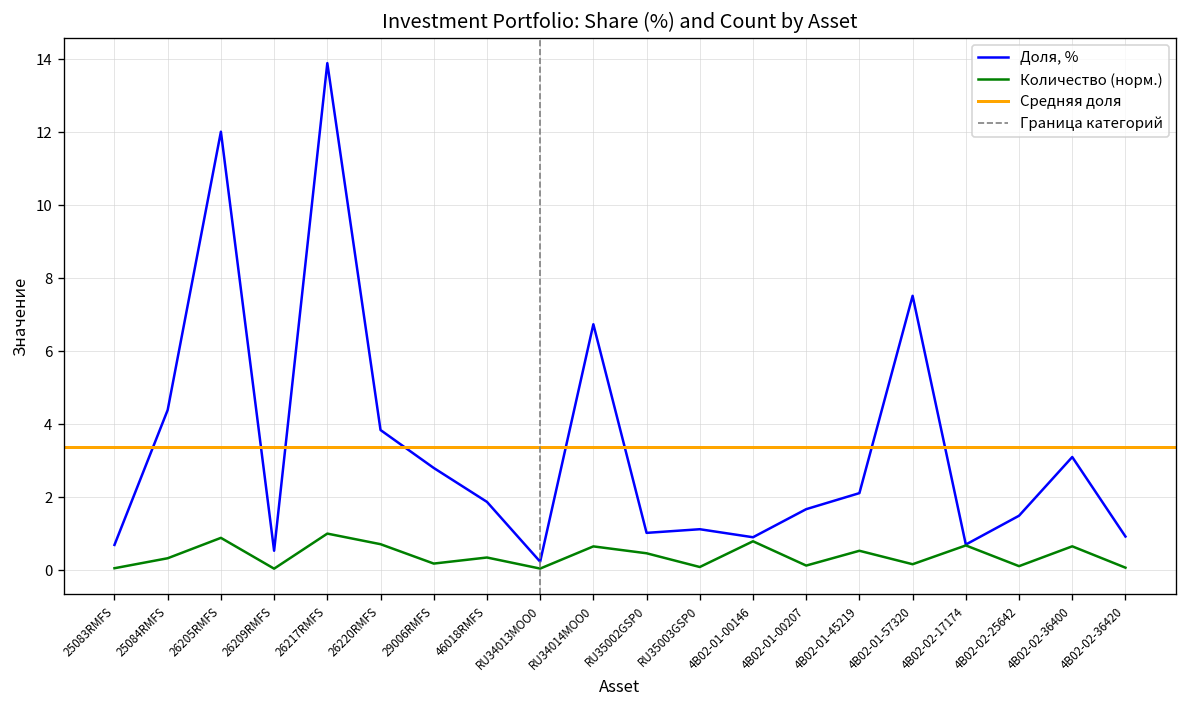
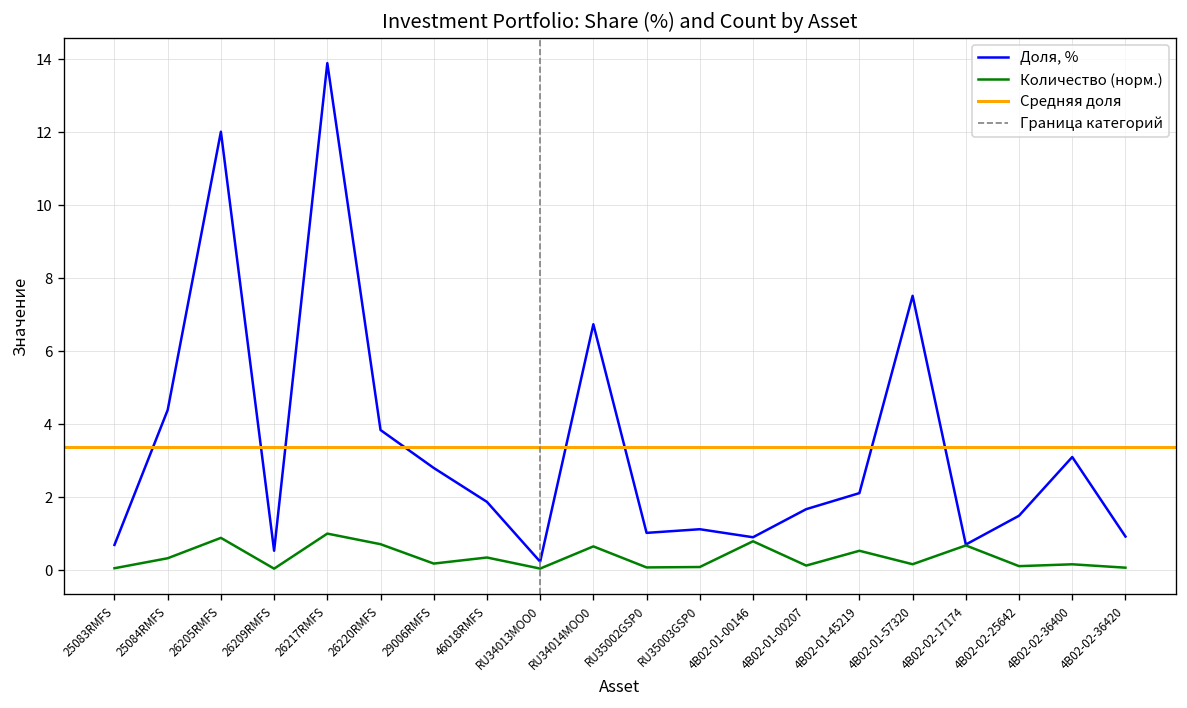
Количество (норм.), RU35002GSP0: 0.5 -> 0.1
Количество (норм.), 4B02-02-36400: 0.7 -> 0.2
